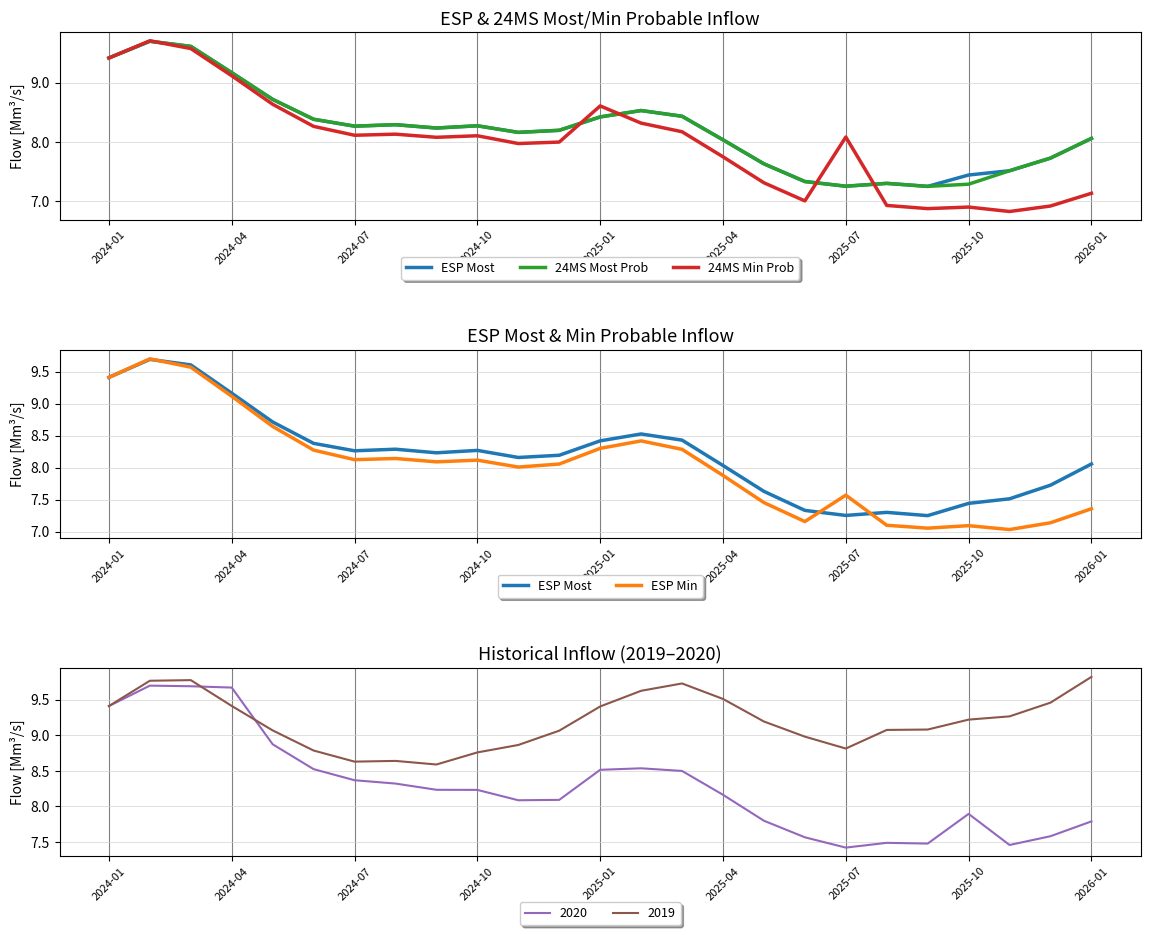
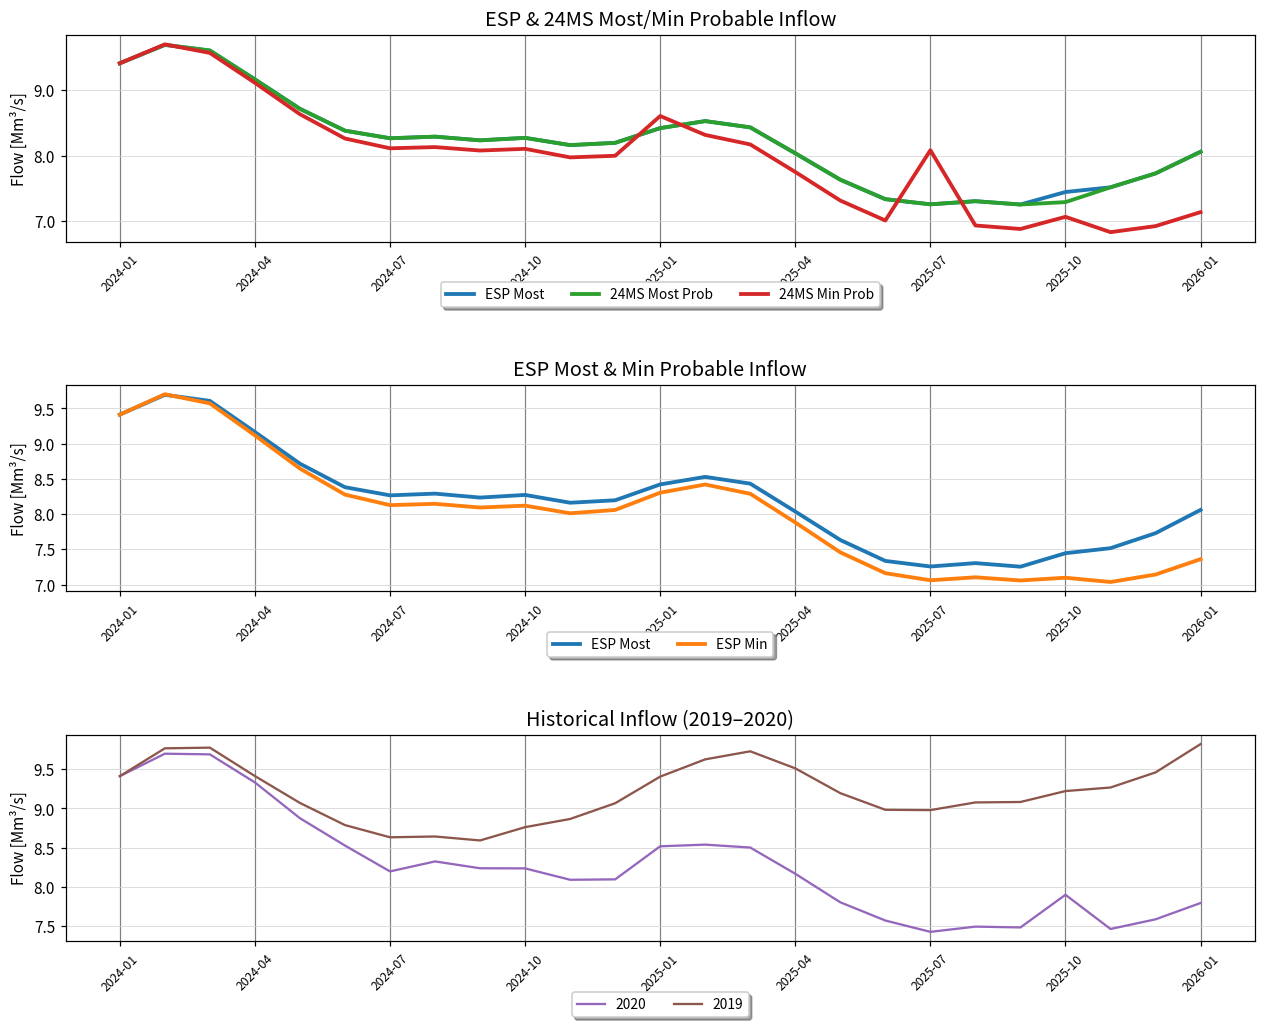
ESP & 24MS Most/Min Probable Inflow, 24MS Min Prob, 2025-10: 6.9 -> 7.1
ESP Most & Min Probable Inflow, ESP Min, 2025-07: 7.6 -> 7.1
Historical Inflow (2019–2020), 2020, 2024-04: 9.7 -> 9.3
Historical Inflow (2019–2020), 2020, 2024-07: 8.4 -> 8.2
Historical Inflow (2019–2020), 2019, 2025-07: 8.8 -> 9.0
